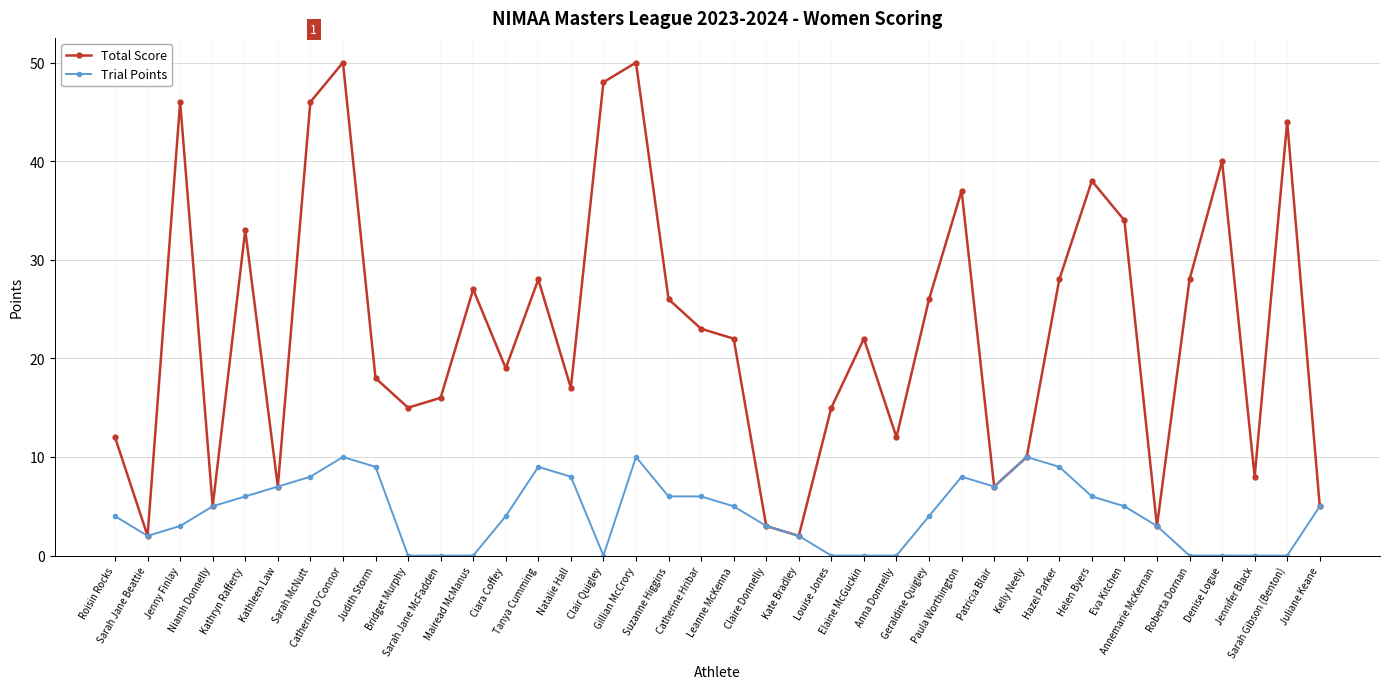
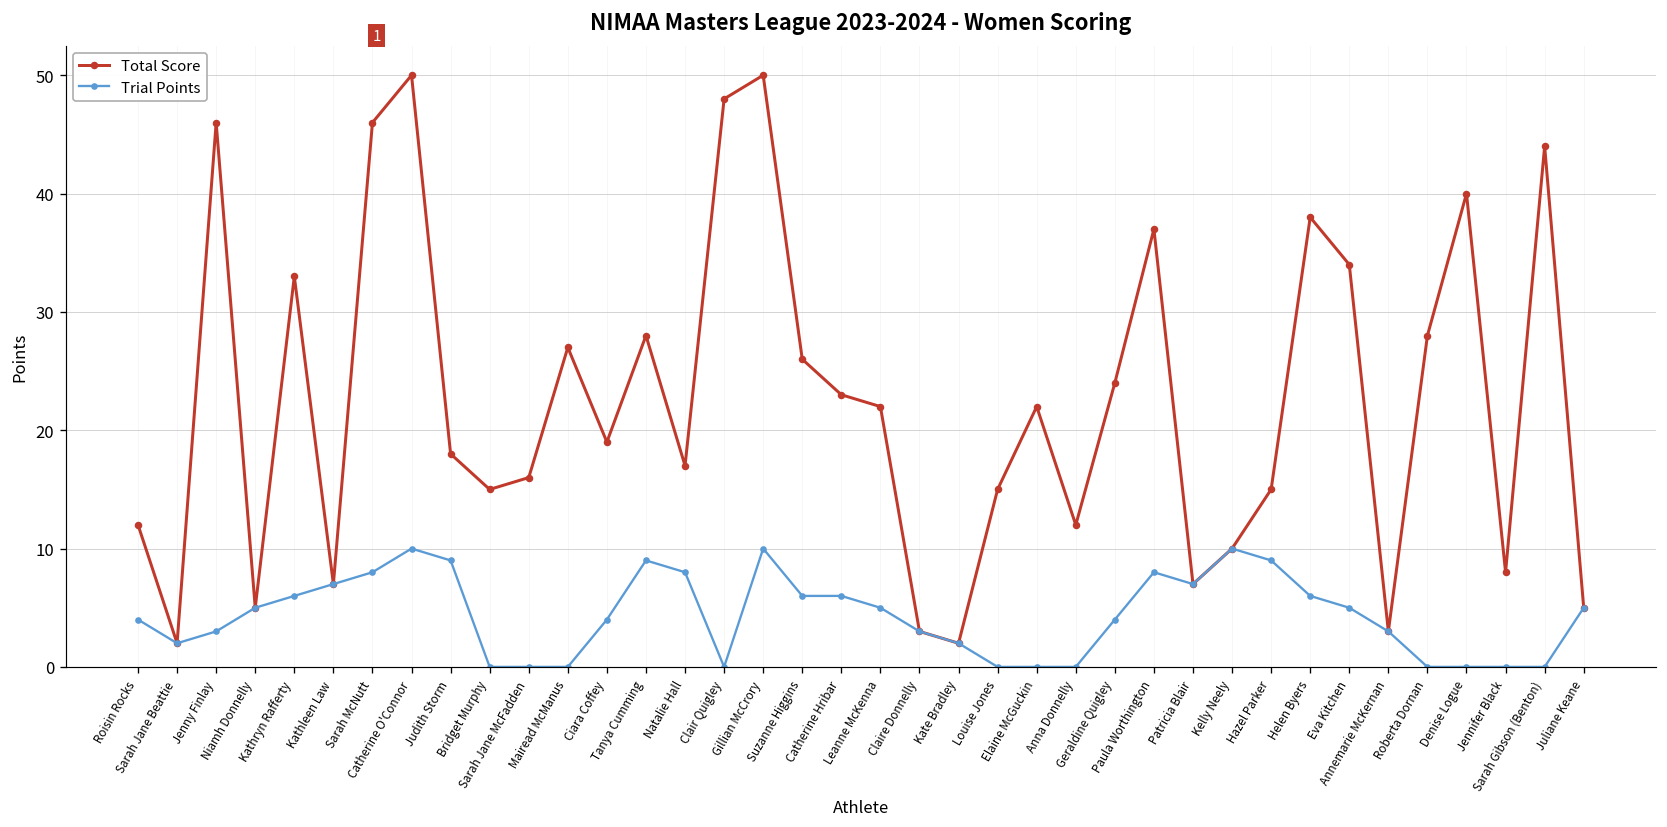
Total Score, Geraldine Quigley: 26 -> 24
Total Score, Hazel Parker: 28 -> 15
